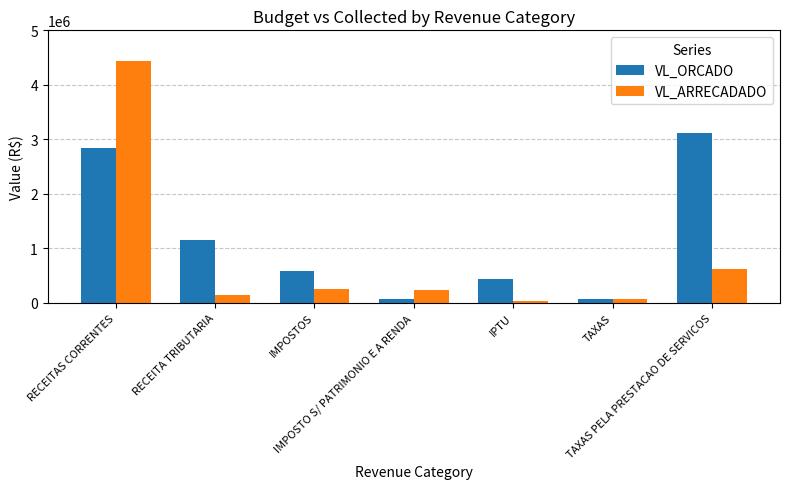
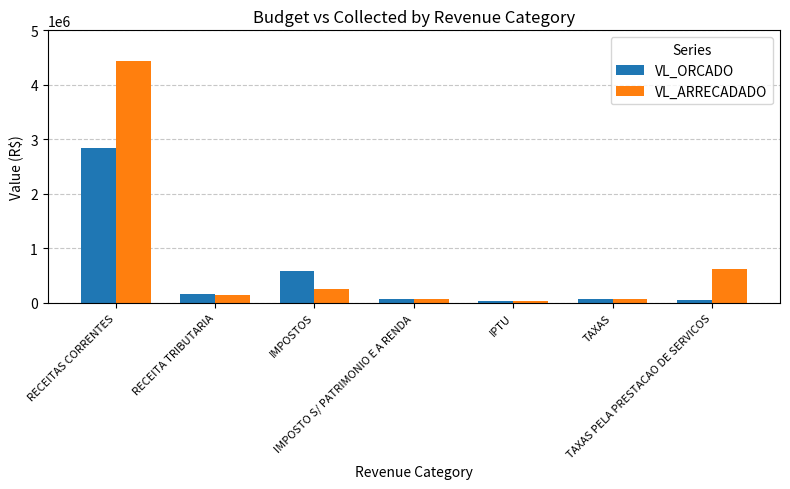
VL_ORCADO, RECEITA TRIBUTARIA: 1200000 -> 200000
VL_ARRECADADO, IMPOSTO S/ PATRIMONIO E A RENDA: 200000 -> 100000
VL_ORCADO, IPTU: 400000 -> 0
VL_ORCADO, TAXAS PELA PRESTACAO DE SERVICOS: 3100000 -> 100000
